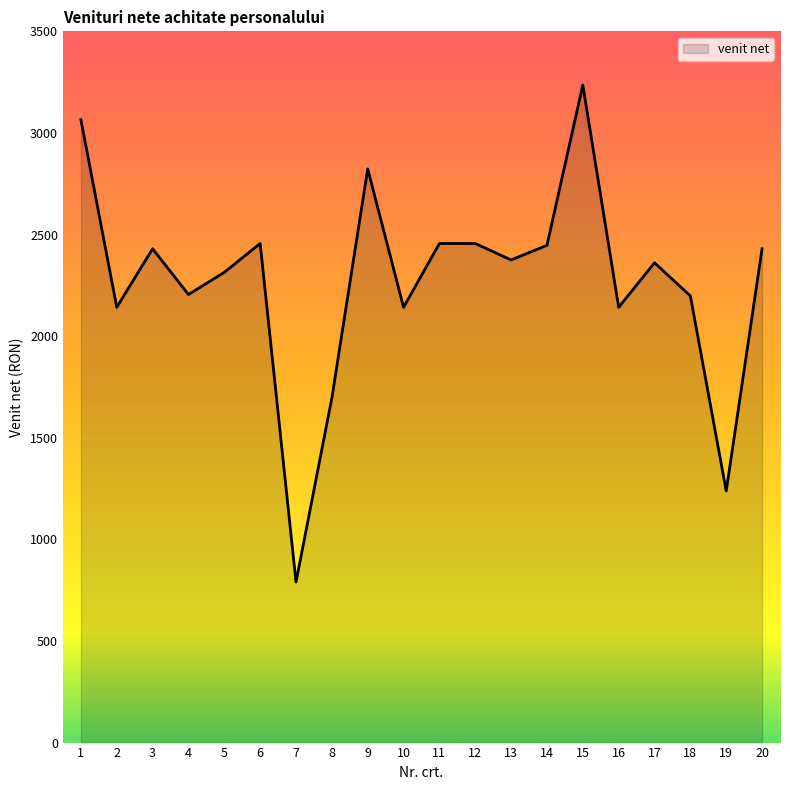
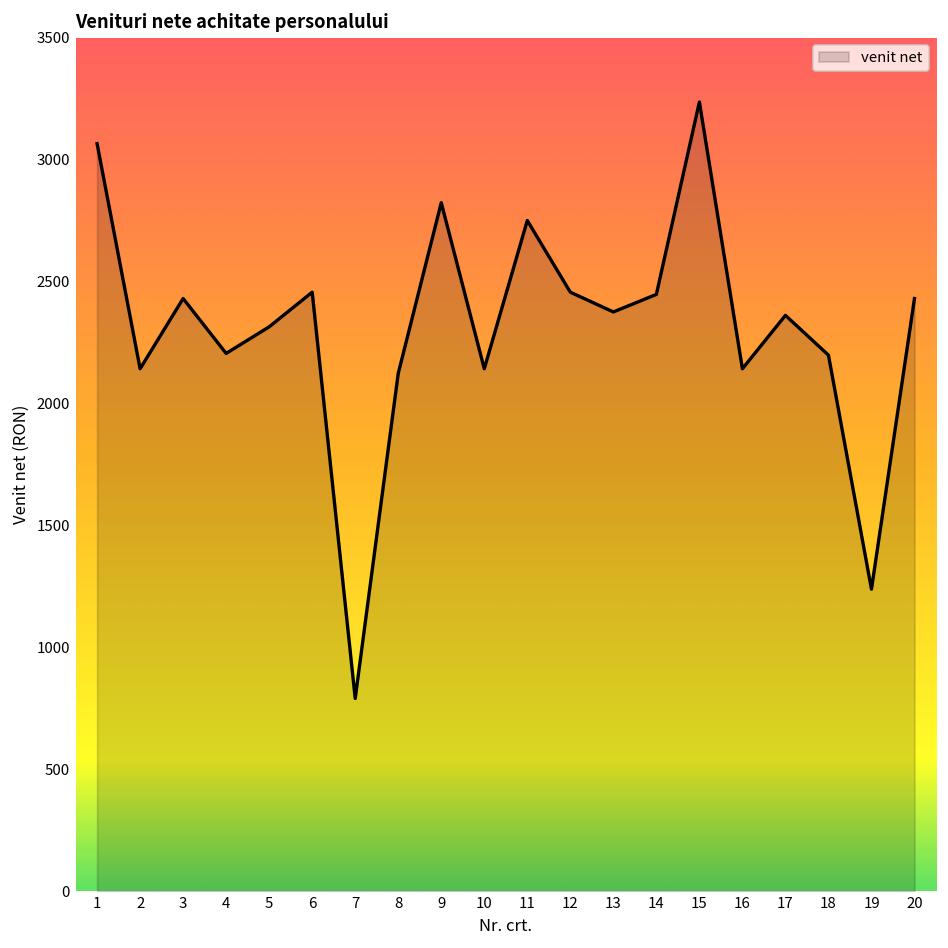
8: 1700 -> 2120
11: 2460 -> 2750
